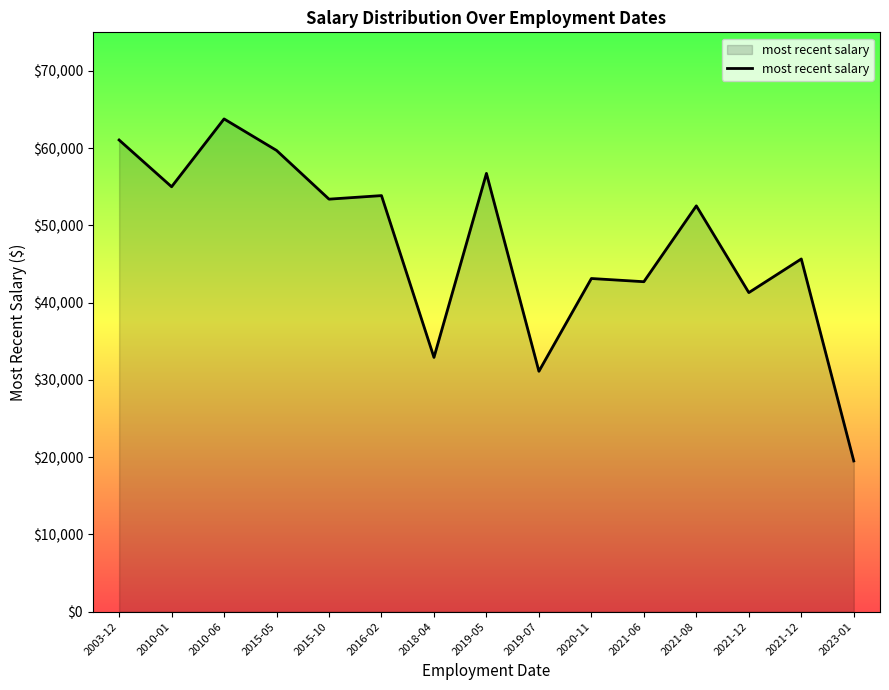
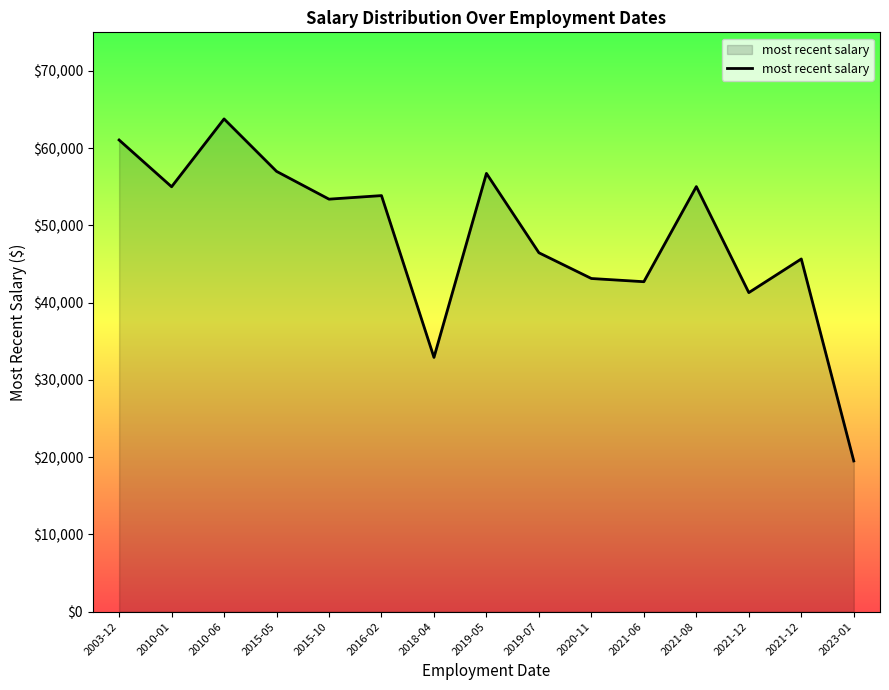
2015-05: $60,000 -> $57,000
2019-07: $31,000 -> $46,000
2021-08: $53,000 -> $55,000
